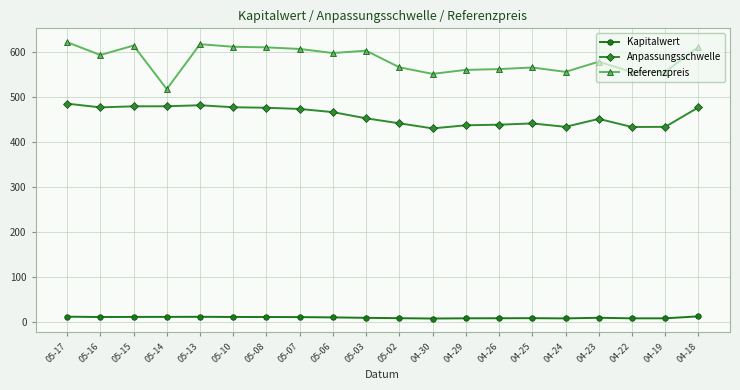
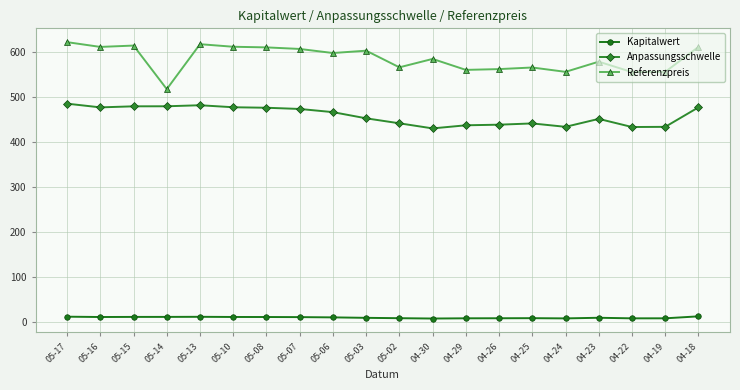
Referenzpreis, 05-16: 590 -> 610
Referenzpreis, 04-30: 550 -> 580
